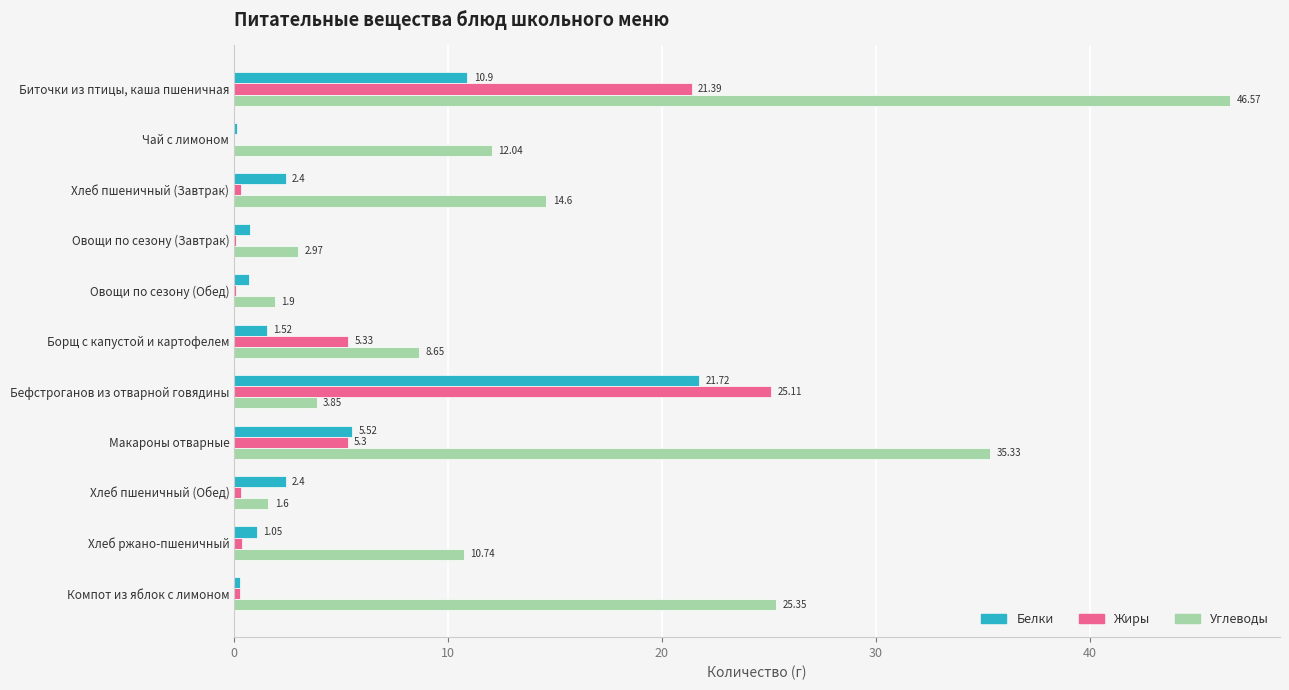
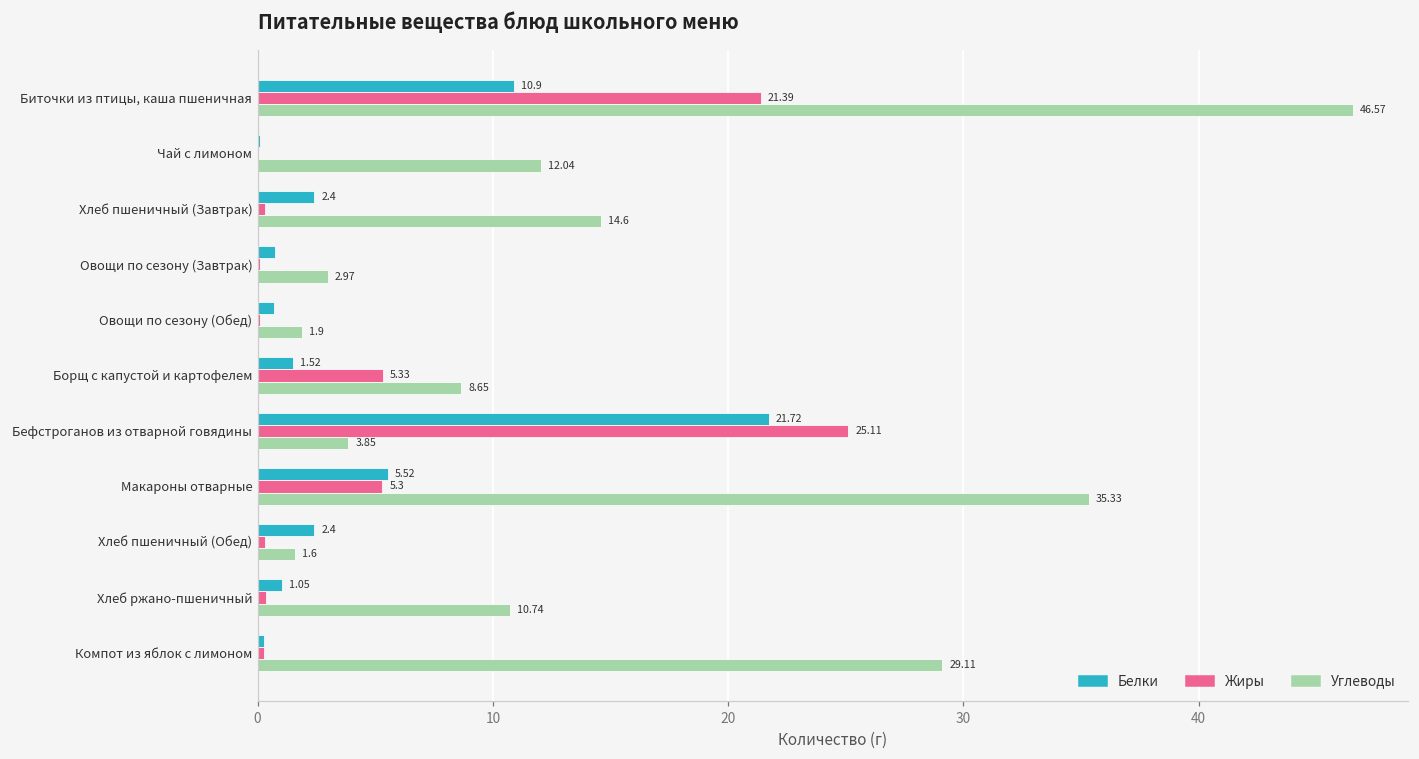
Углеводы, Компот из яблок с лимоном: 25.35 -> 29.11
